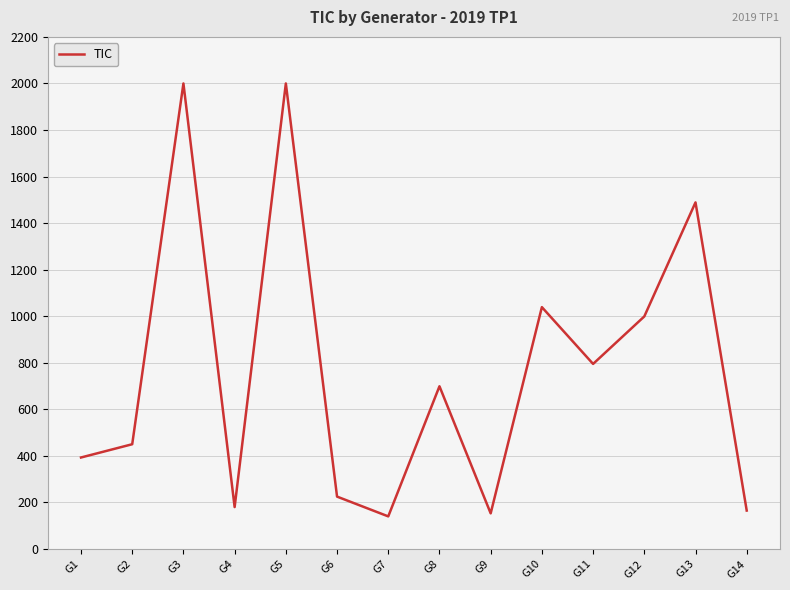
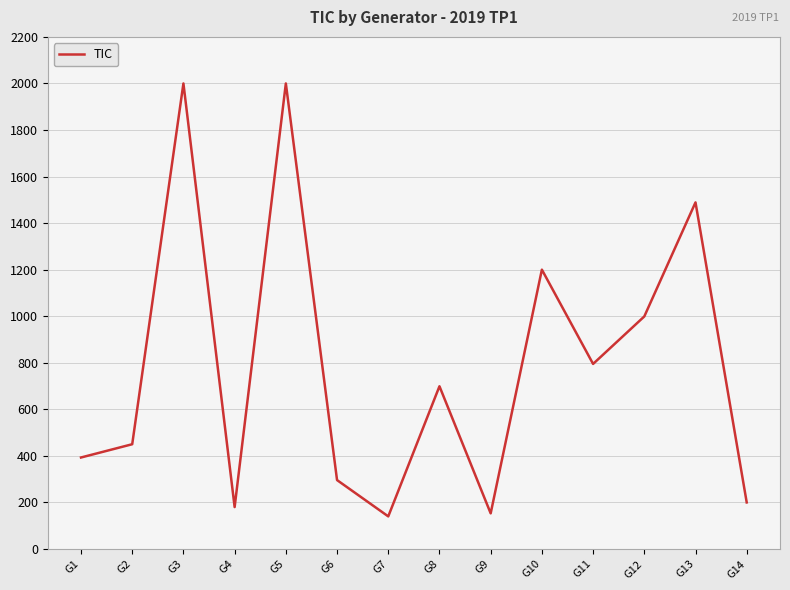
G6: 230 -> 300
G10: 1040 -> 1200
G14: 170 -> 200
